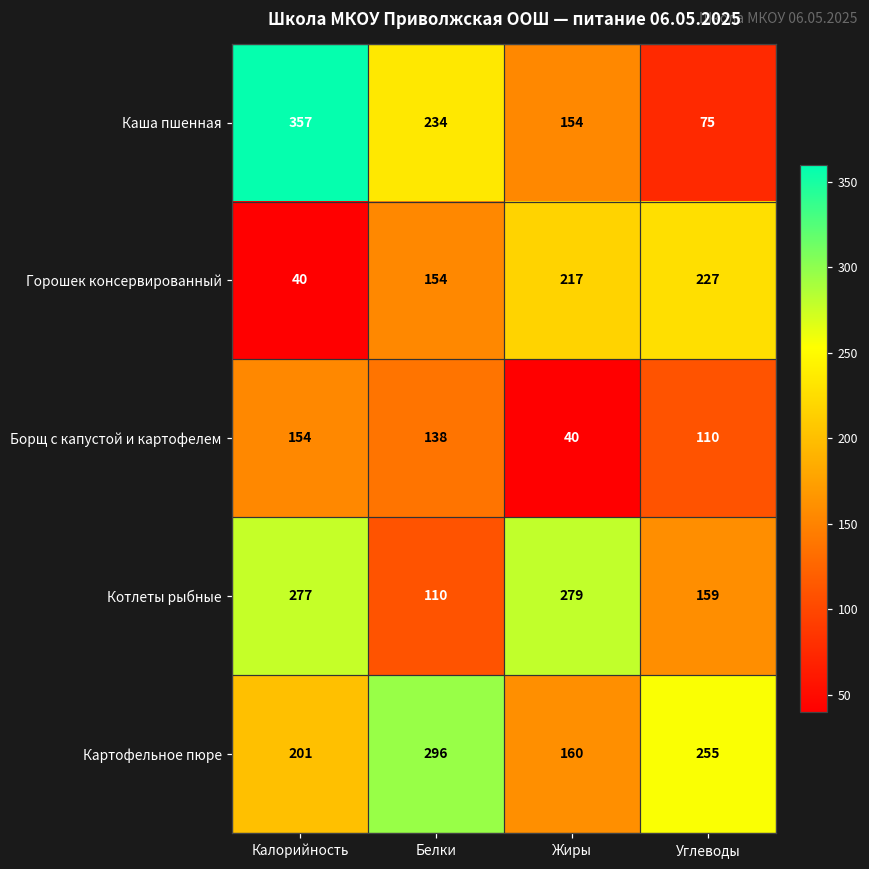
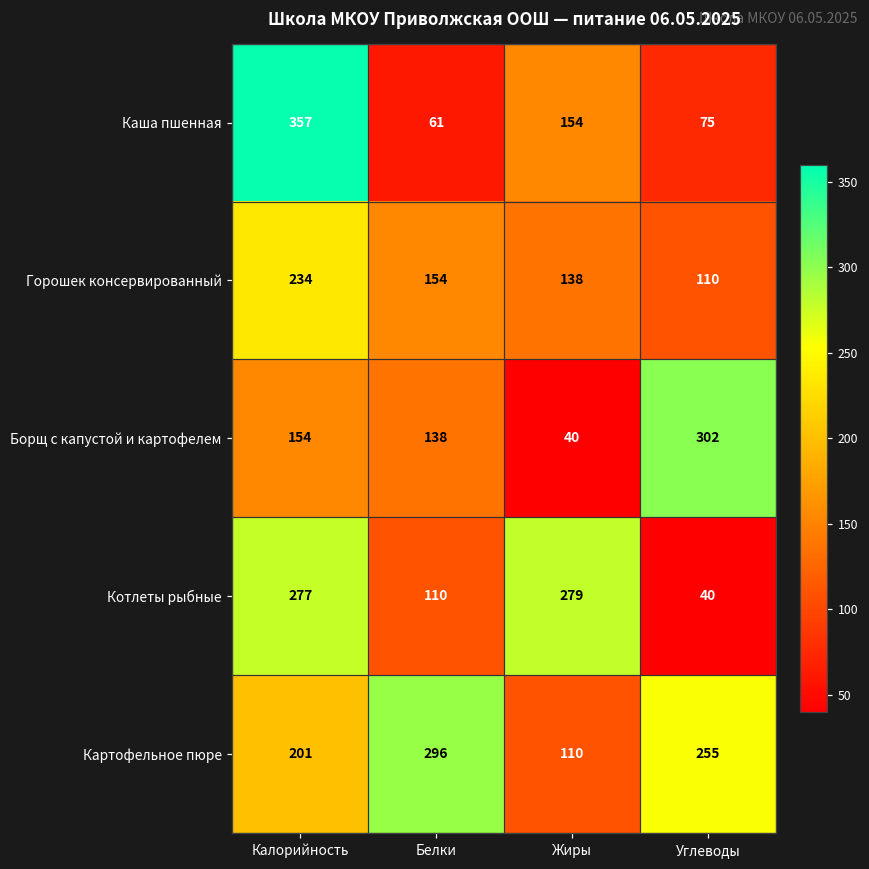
Каша пшенная, Белки: 234 -> 61
Горошек консервированный, Калорийность: 40 -> 234
Горошек консервированный, Жиры: 217 -> 138
Горошек консервированный, Углеводы: 227 -> 110
Борщ с капустой и картофелем, Углеводы: 110 -> 302
Котлеты рыбные, Углеводы: 159 -> 40
Картофельное пюре, Жиры: 160 -> 110
